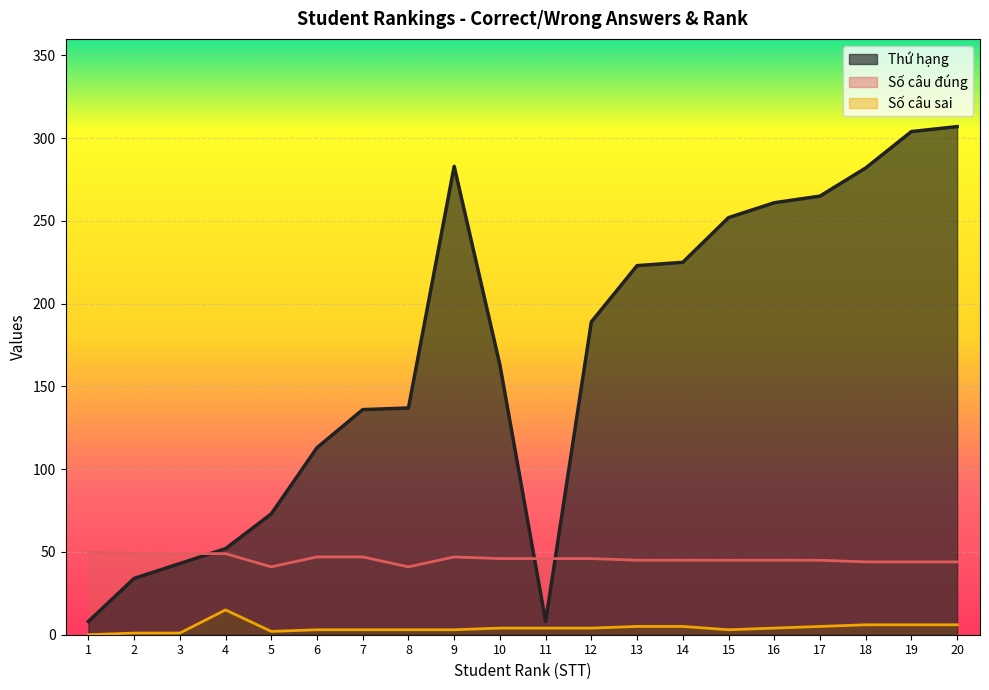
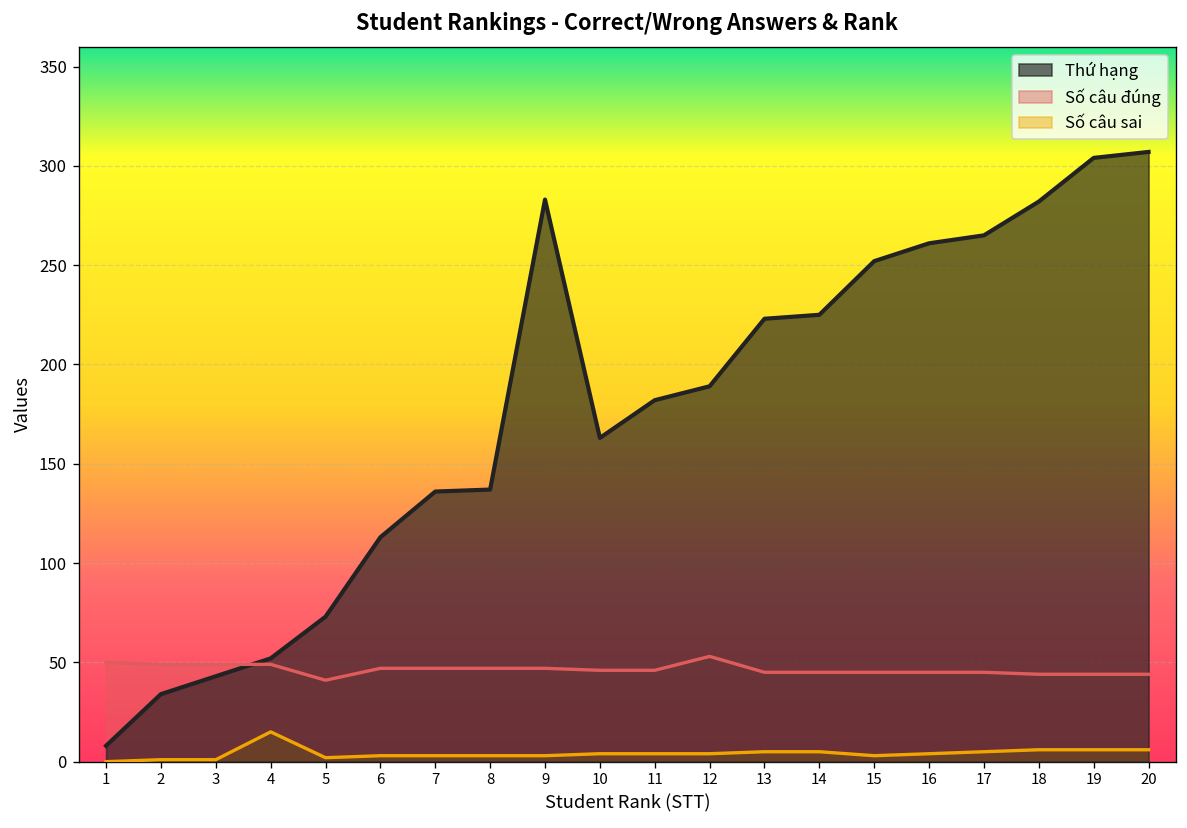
Số câu đúng, 8: 41 -> 47
Thứ hạng, 11: 8 -> 182
Số câu đúng, 12: 46 -> 53
